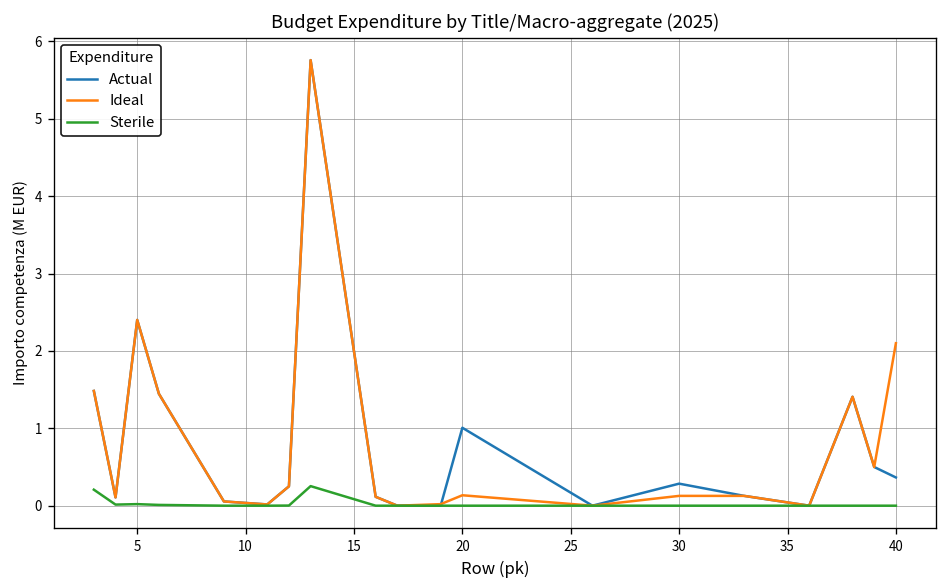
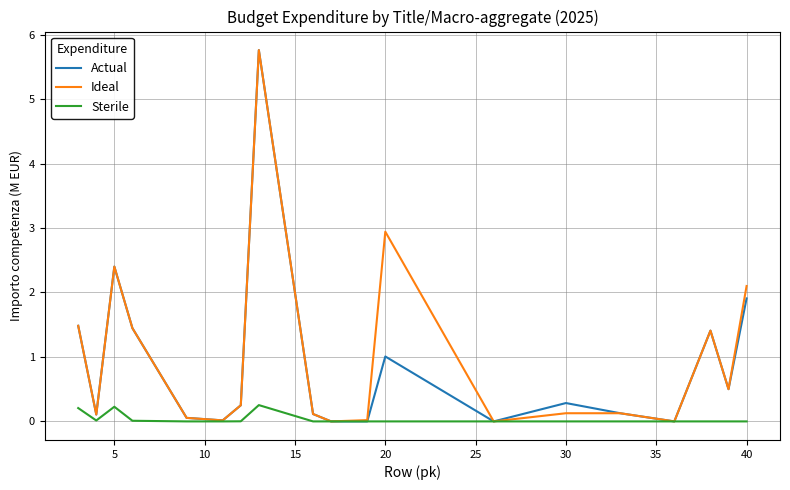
Sterile, 5: 0.0 -> 0.2
Ideal, 20: 0.1 -> 2.9
Actual, 40: 0.4 -> 1.9
